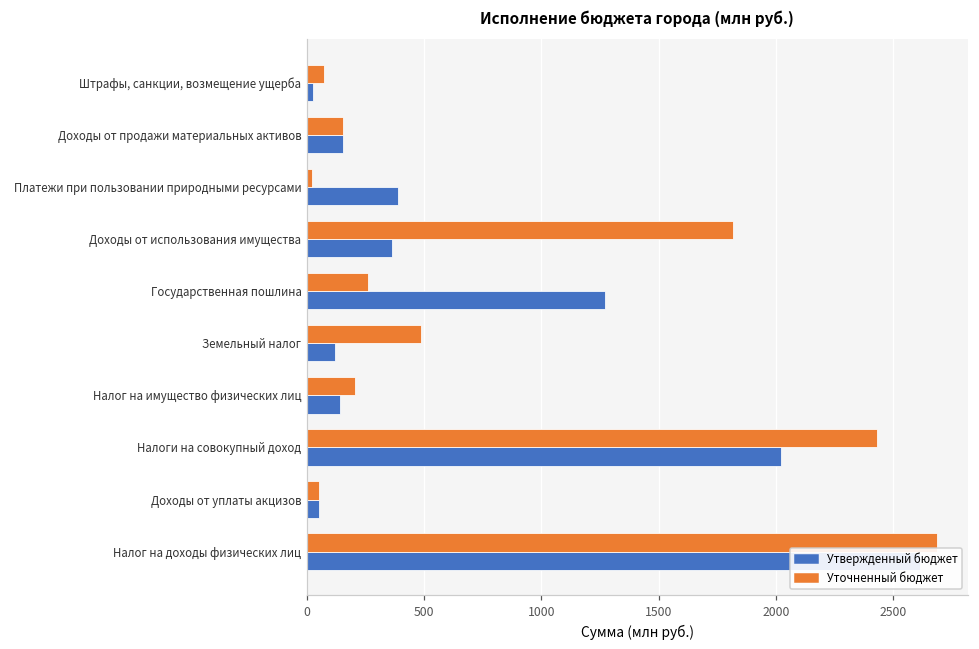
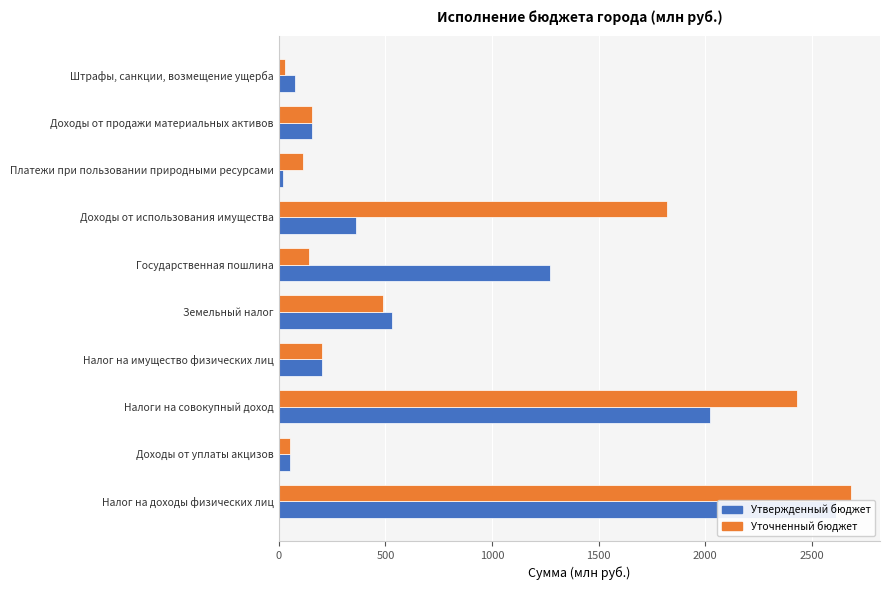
Уточненный бюджет, Штрафы, санкции, возмещение ущерба: 70 -> 30
Утвержденный бюджет, Штрафы, санкции, возмещение ущерба: 30 -> 80
Уточненный бюджет, Платежи при пользовании природными ресурсами: 20 -> 120
Утвержденный бюджет, Платежи при пользовании природными ресурсами: 390 -> 20
Уточненный бюджет, Государственная пошлина: 260 -> 140
Утвержденный бюджет, Земельный налог: 120 -> 530
Утвержденный бюджет, Налог на имущество физических лиц: 140 -> 200
